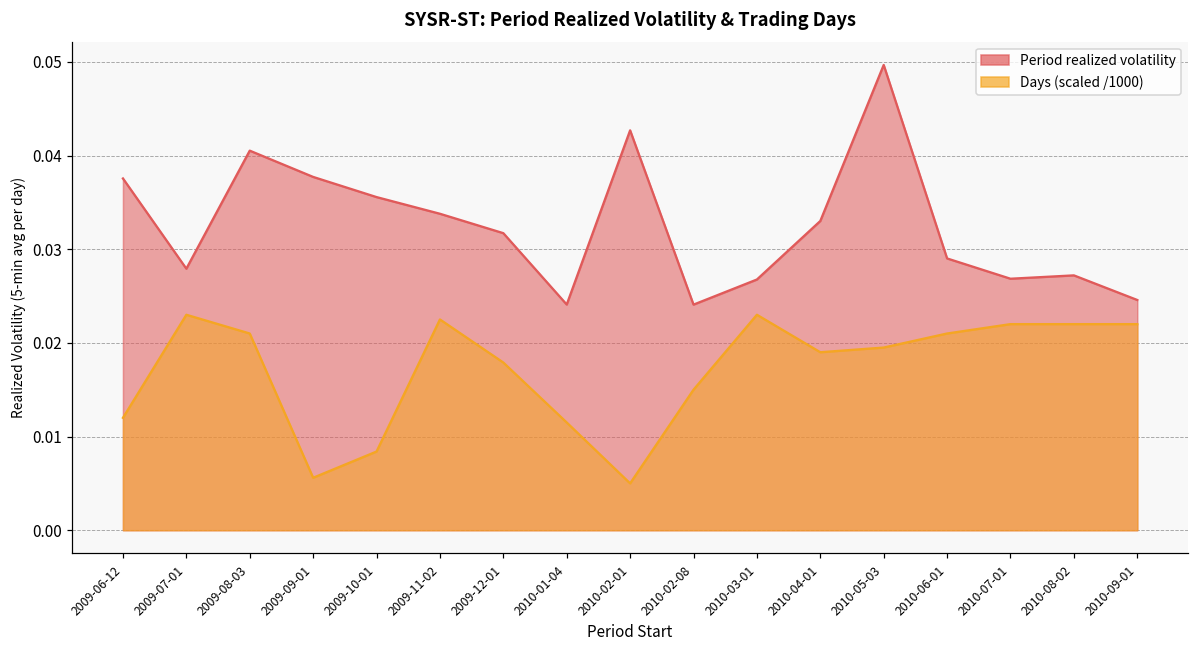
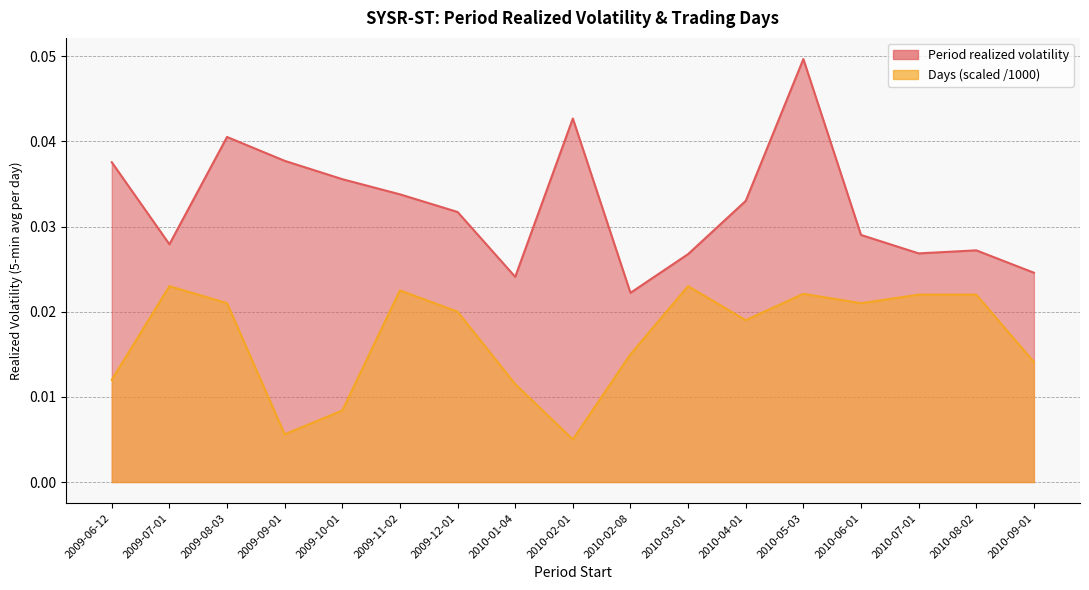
Days (scaled /1000), 2009-12-01: 0.018 -> 0.020
Period realized volatility, 2010-02-08: 0.024 -> 0.022
Days (scaled /1000), 2010-05-03: 0.020 -> 0.022
Days (scaled /1000), 2010-09-01: 0.022 -> 0.014
